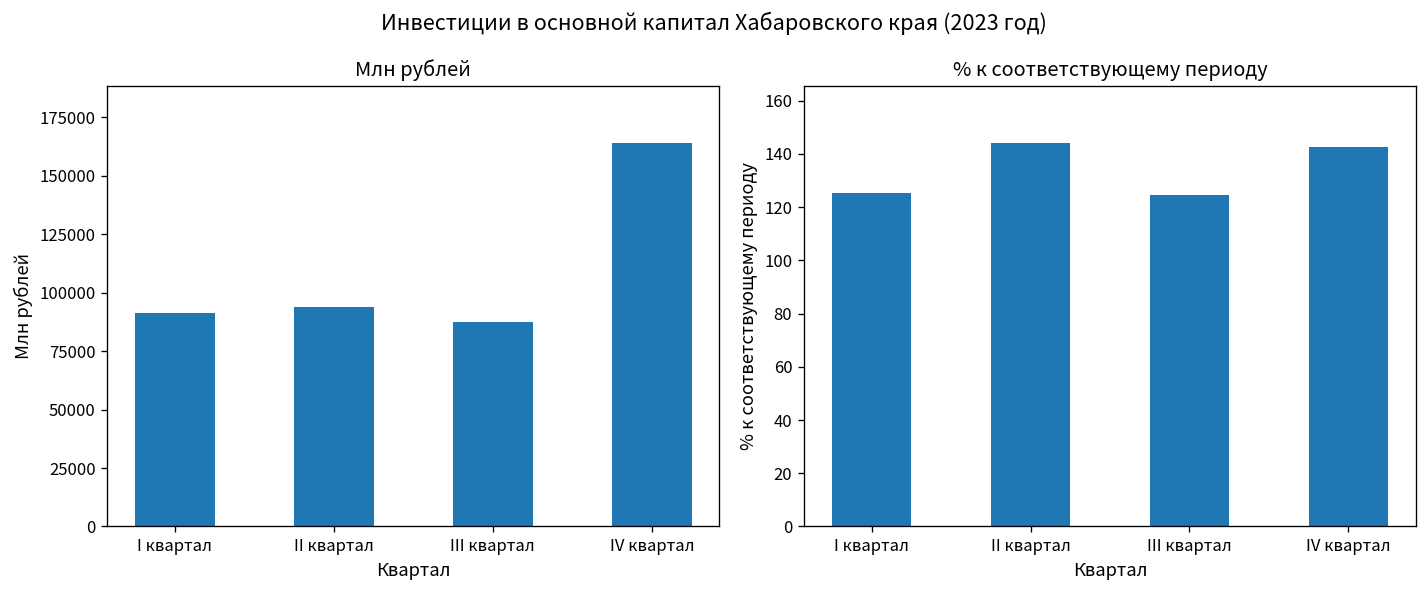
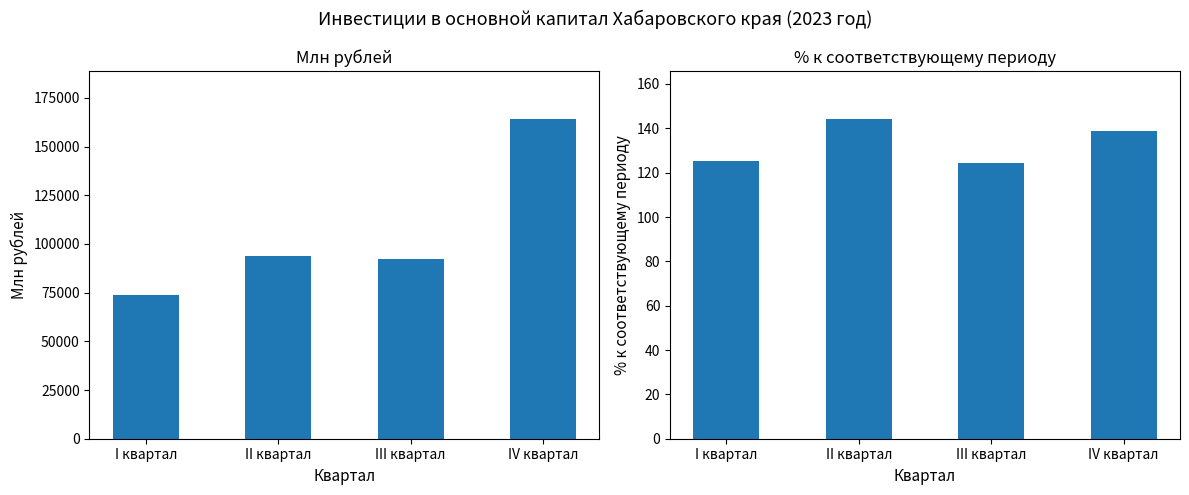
Млн рублей, I квартал: 91000 -> 74000
Млн рублей, III квартал: 87000 -> 92000
% к соответствующему периоду, IV квартал: 143 -> 139
